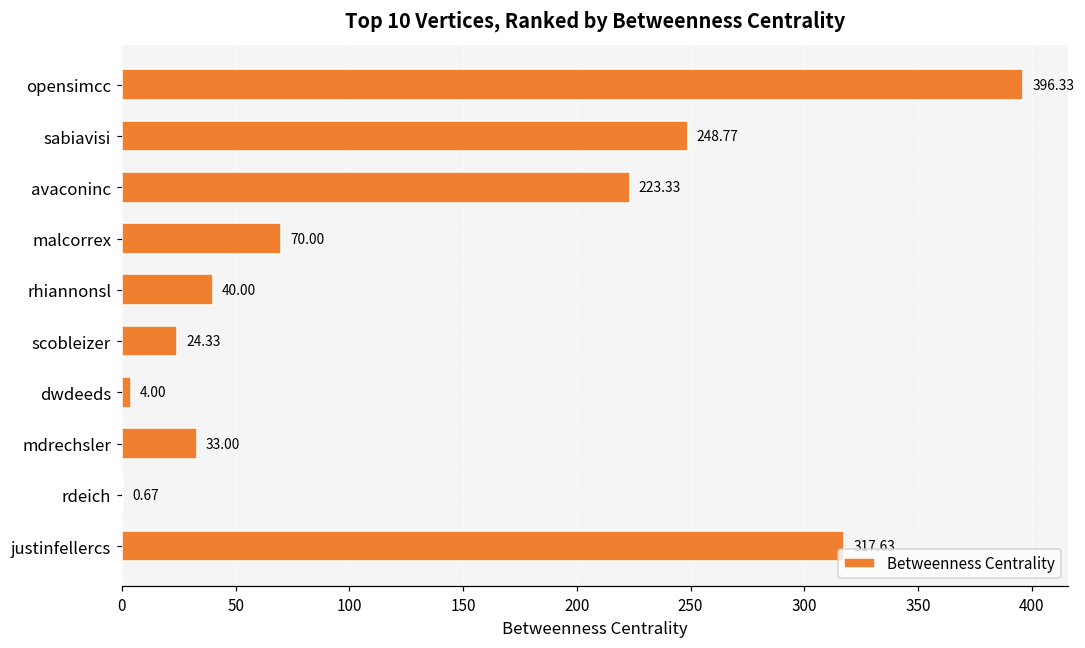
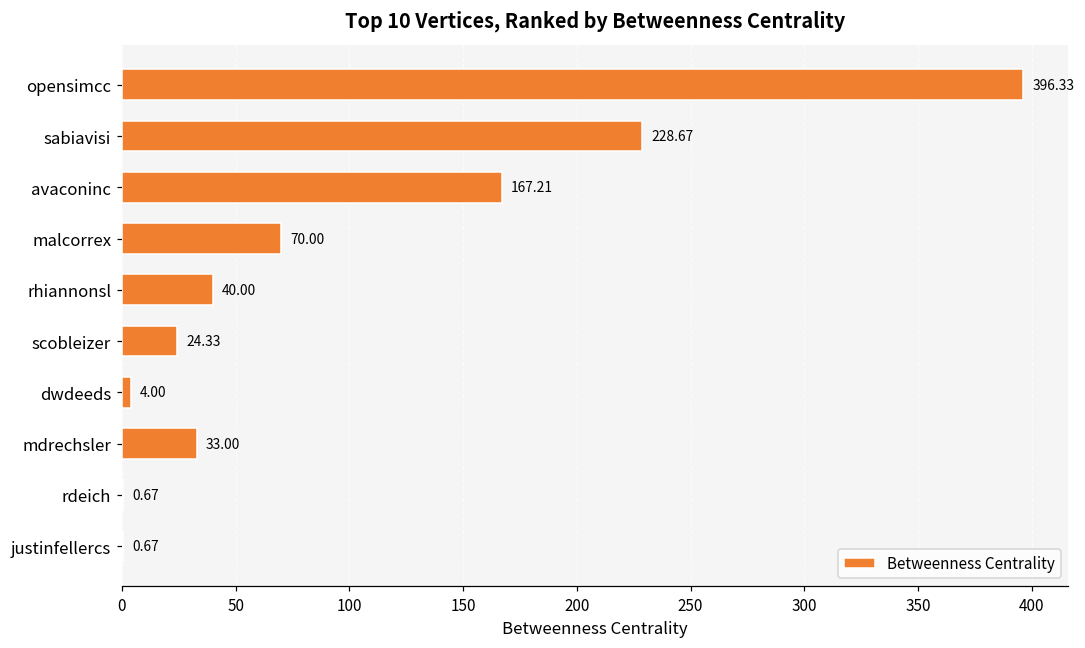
sabiavisi: 248.77 -> 228.67
avaconinc: 223.33 -> 167.21
justinfellercs: 318 -> 1
